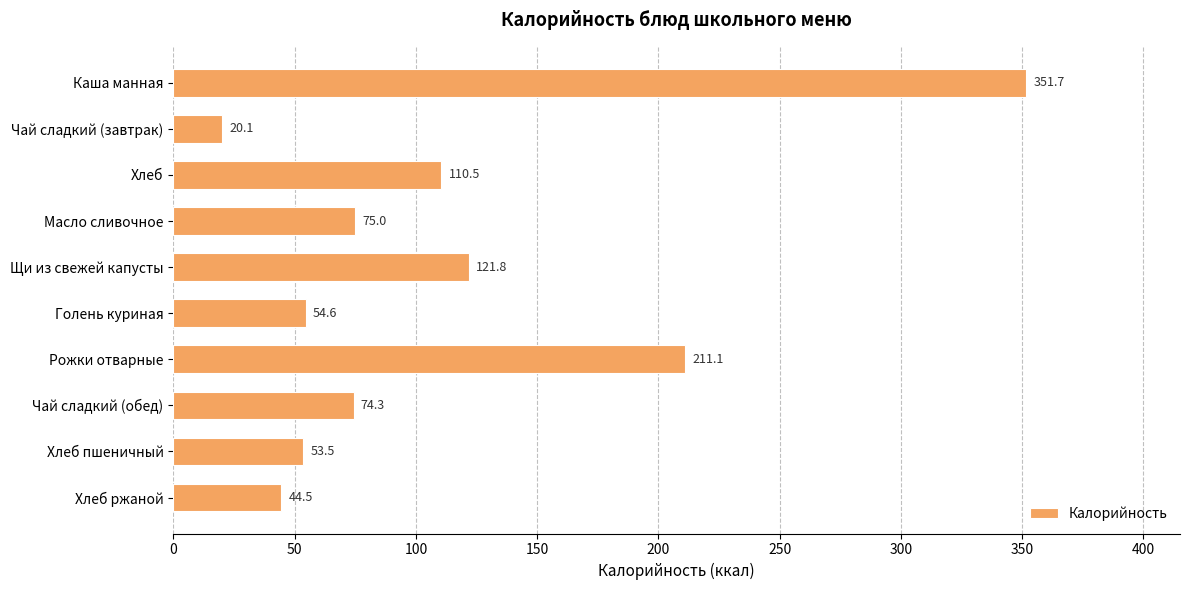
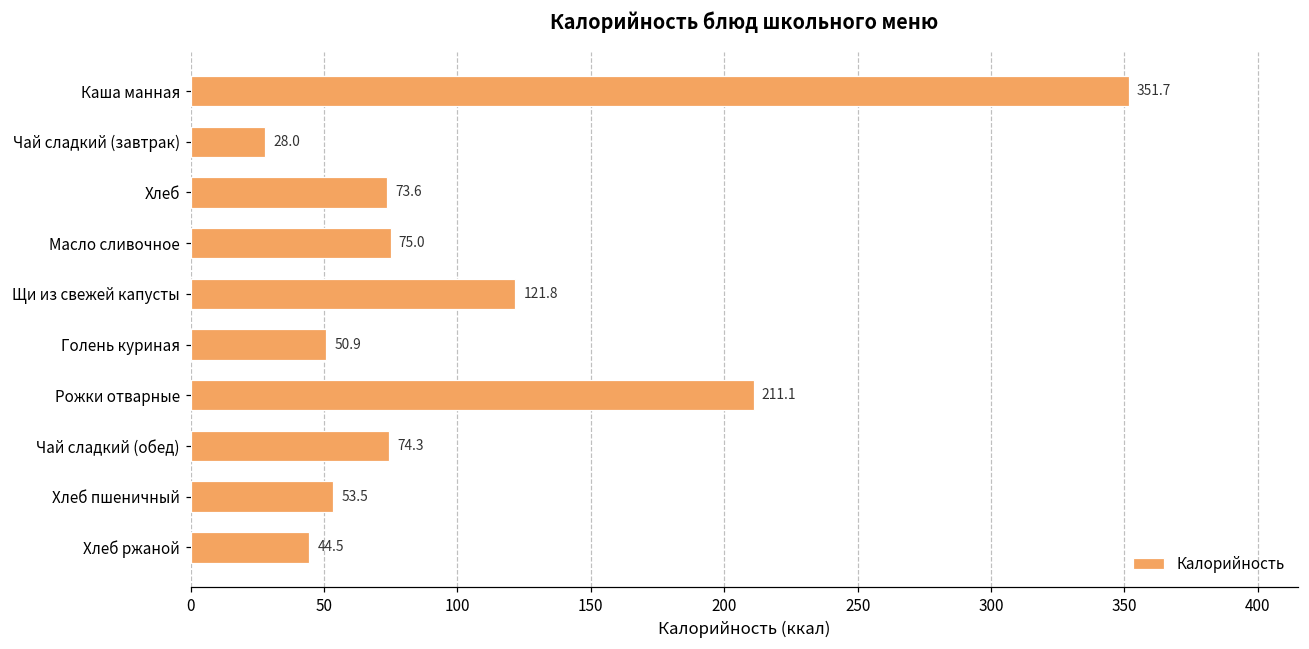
Чай сладкий (завтрак): 20.1 -> 28.0
Хлеб: 110.5 -> 73.6
Голень куриная: 54.6 -> 50.9
